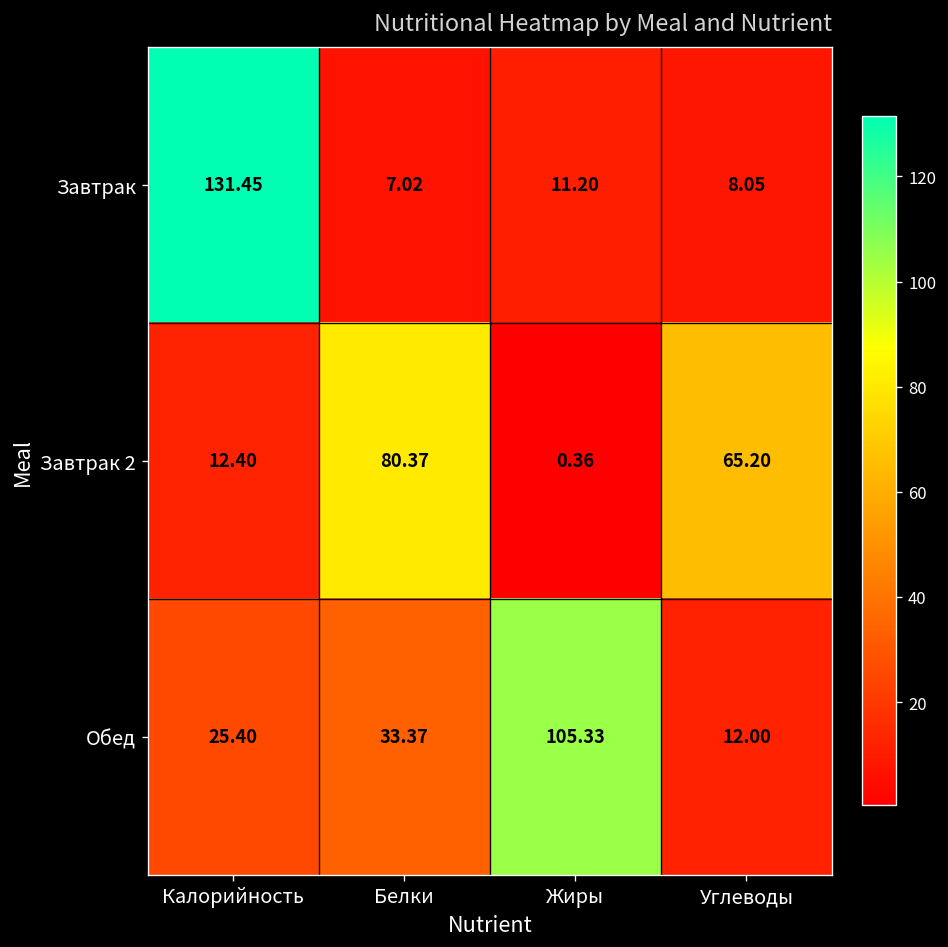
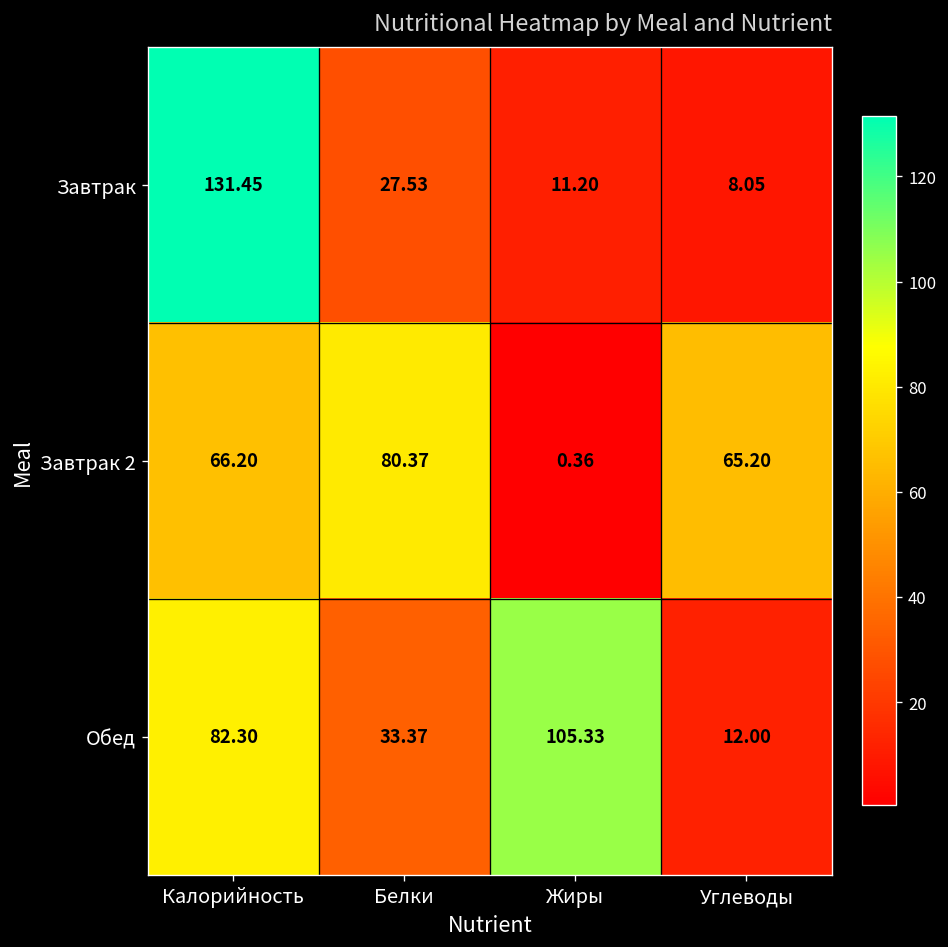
Завтрак, Белки: 7.02 -> 27.53
Завтрак 2, Калорийность: 12.40 -> 66.20
Обед, Калорийность: 25.40 -> 82.30
